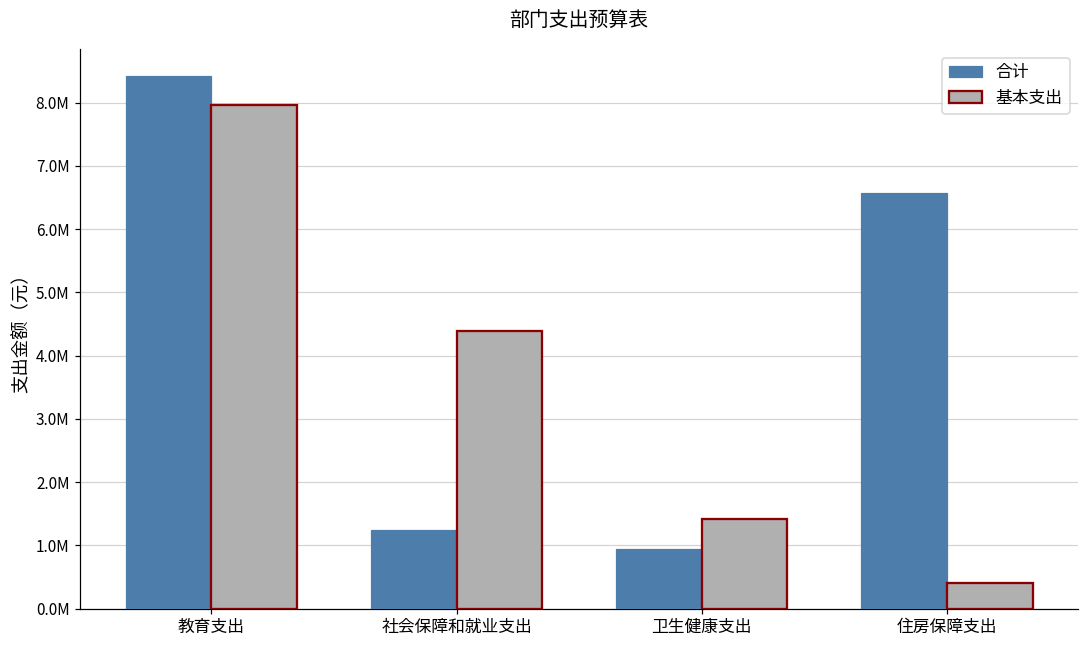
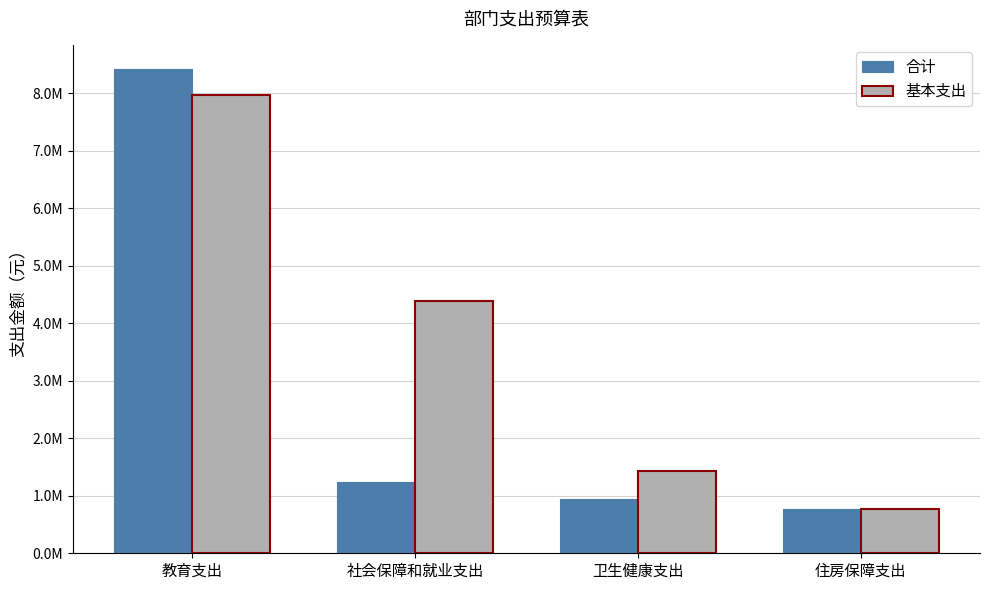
合计, 住房保障支出: 6600000 -> 800000
基本支出, 住房保障支出: 400000 -> 800000
